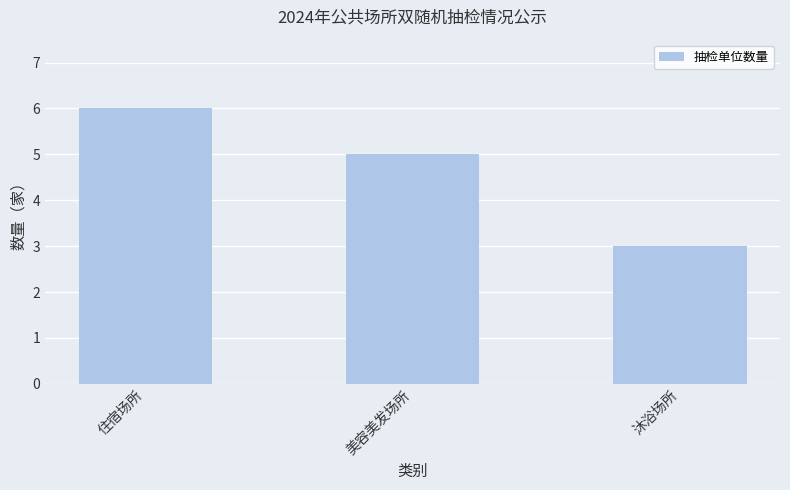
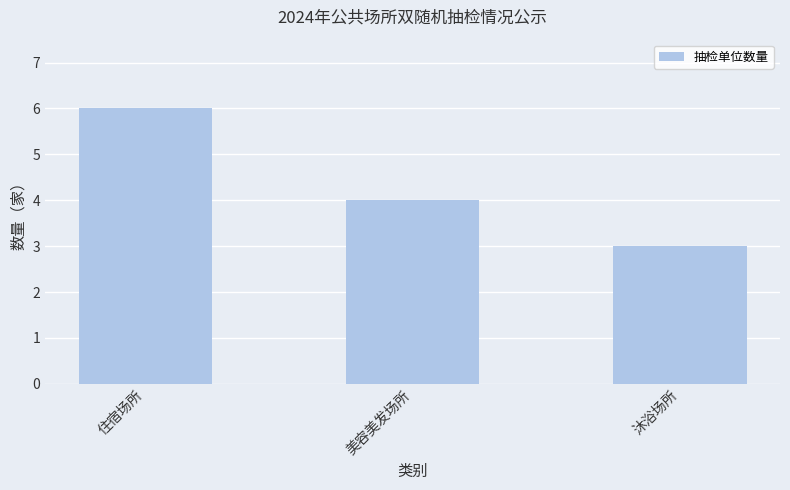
美容美发场所: 5 -> 4
